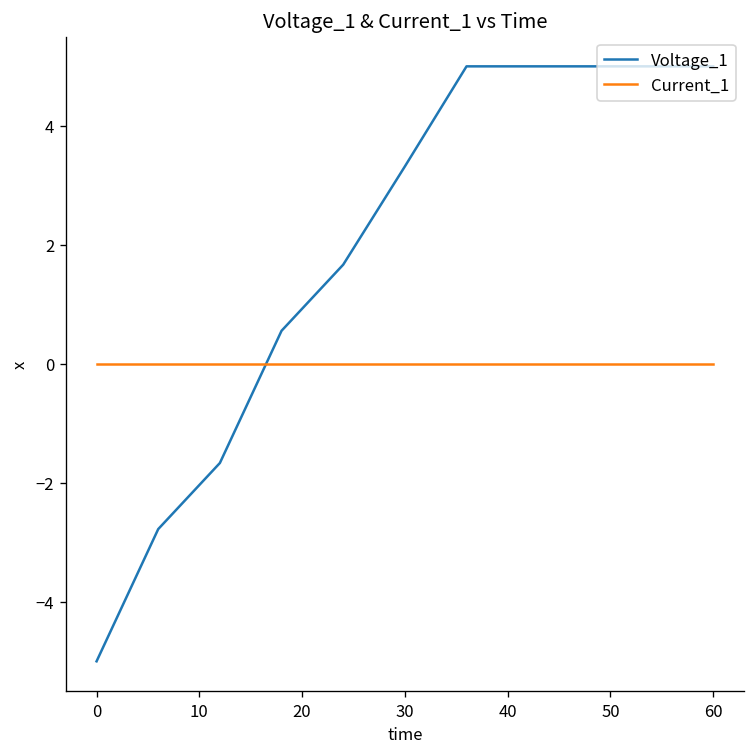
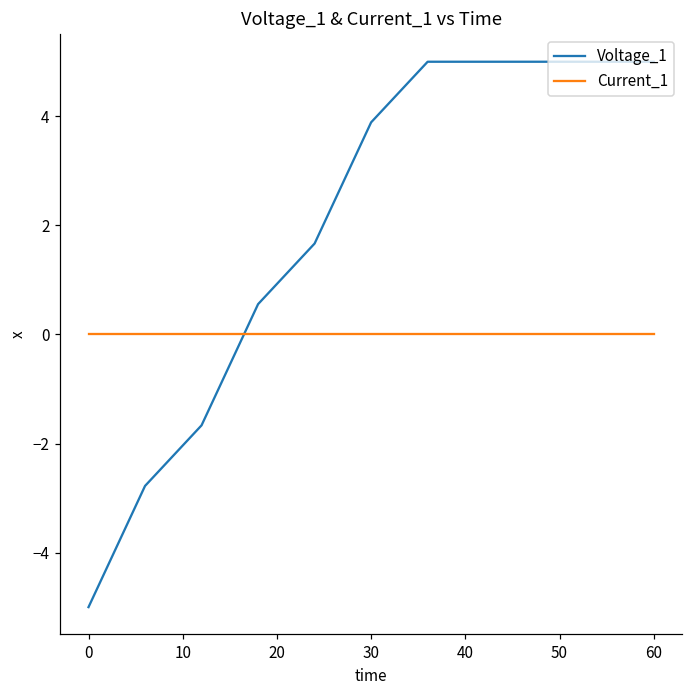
Voltage_1, 30: 3.3 -> 3.9
